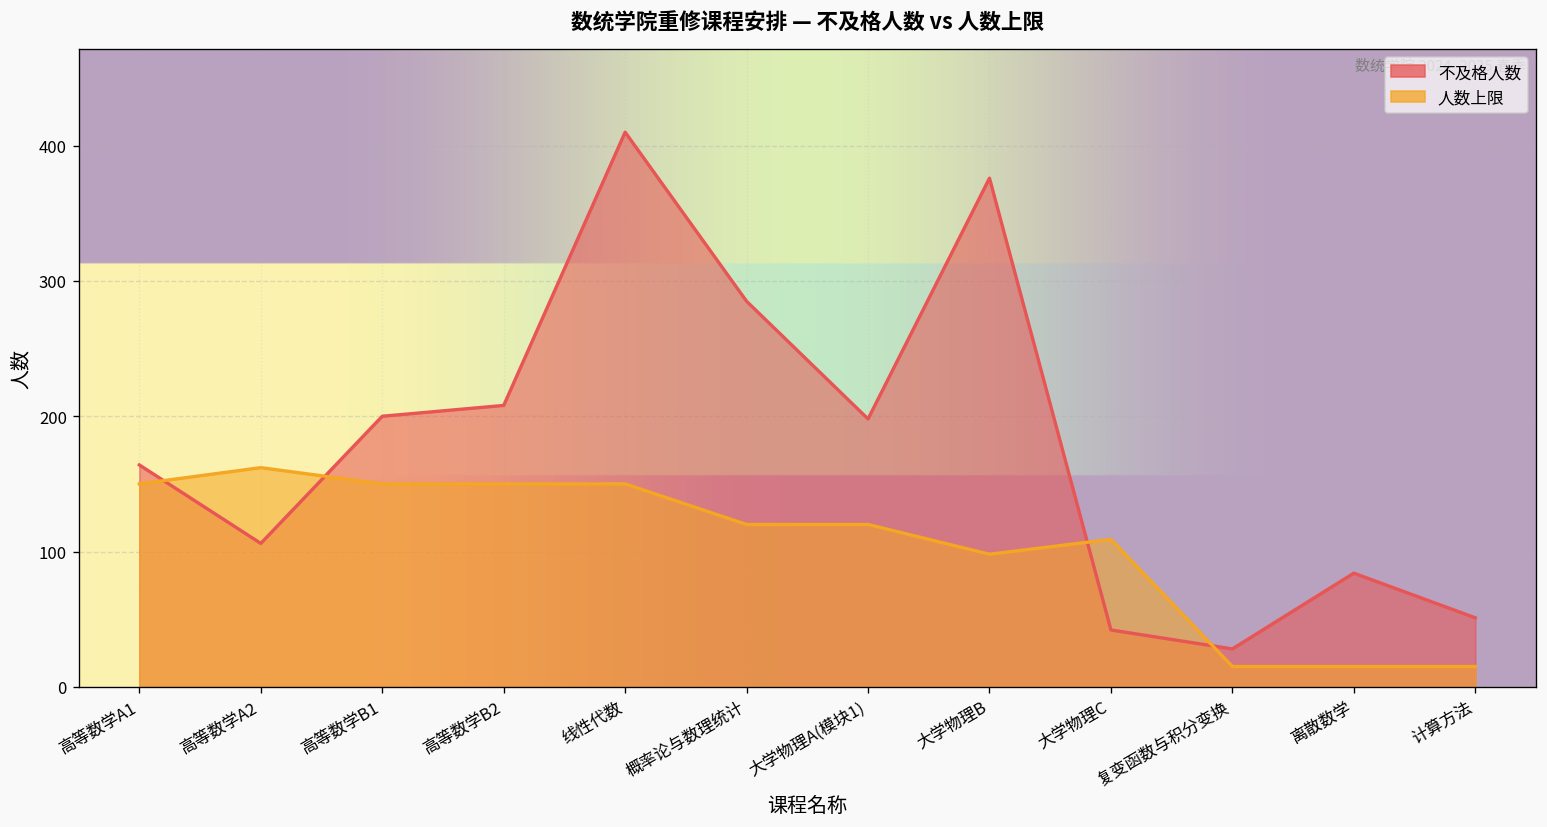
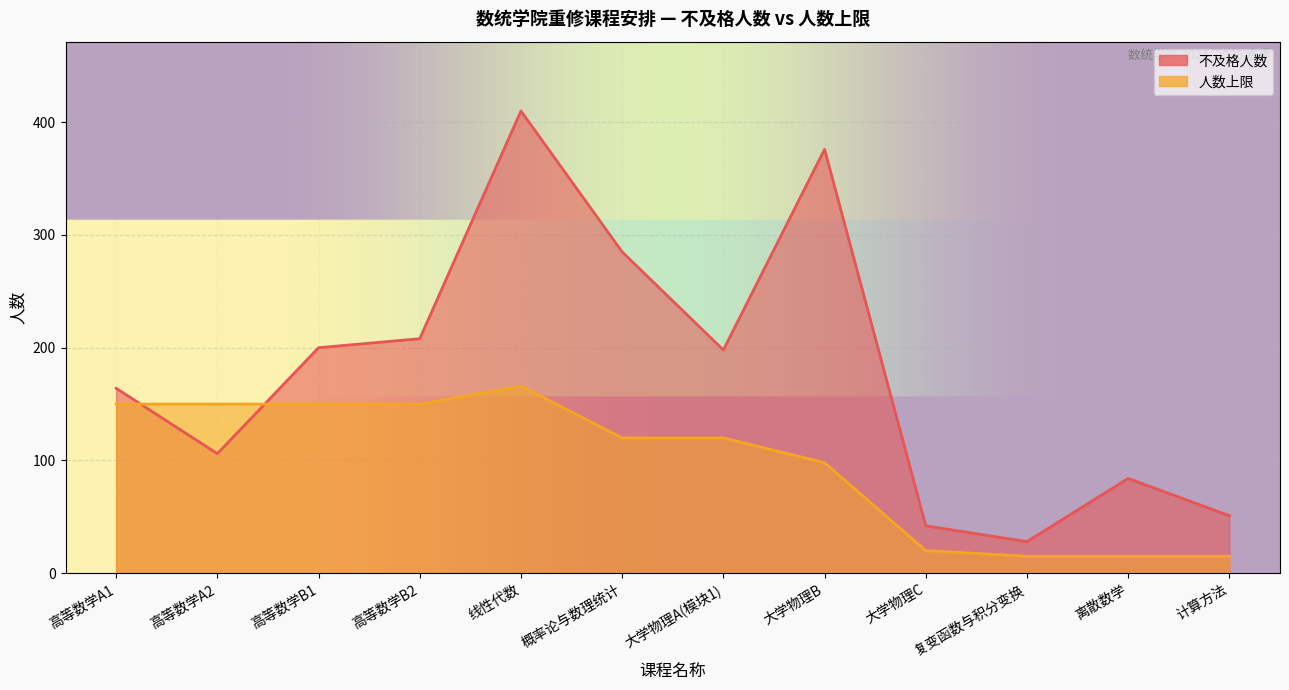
人数上限, 高等数学A2: 162 -> 150
人数上限, 线性代数: 150 -> 166
人数上限, 大学物理C: 109 -> 20
